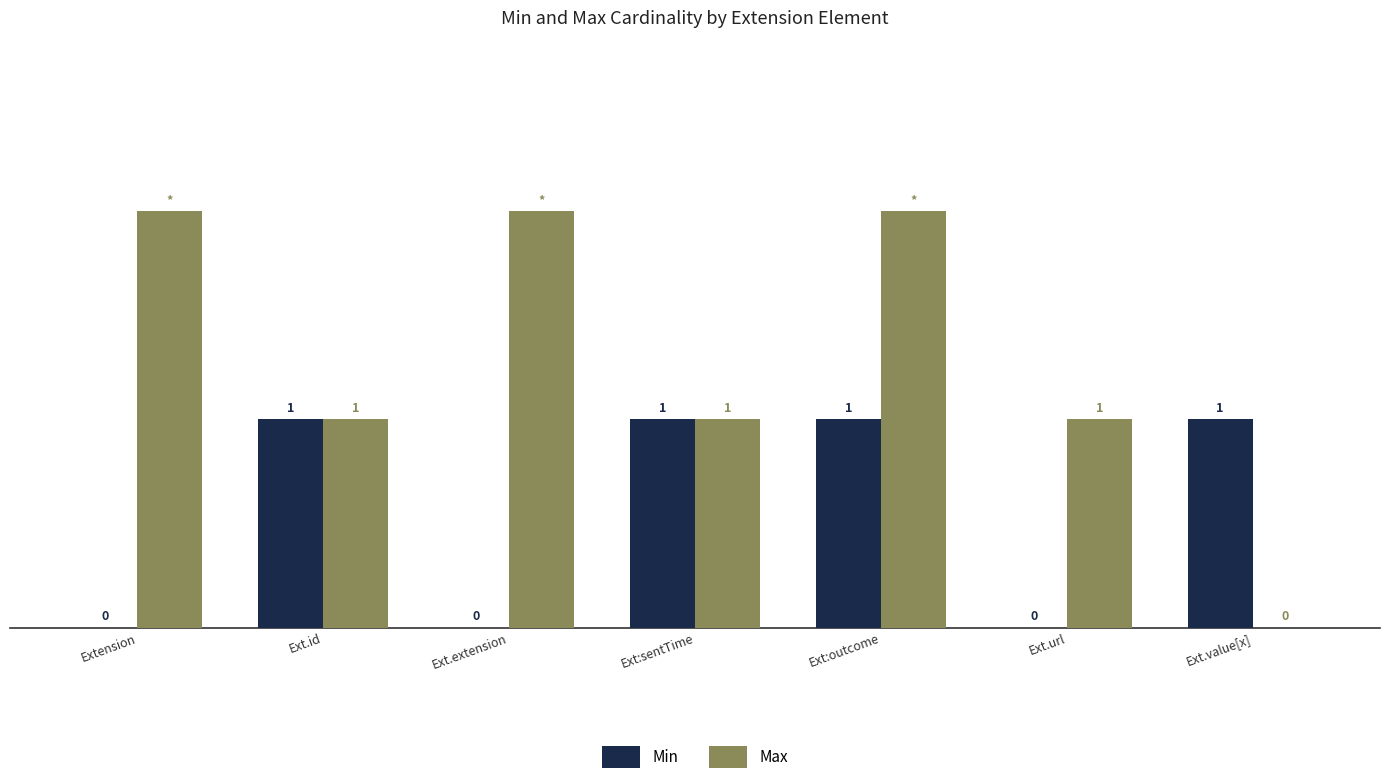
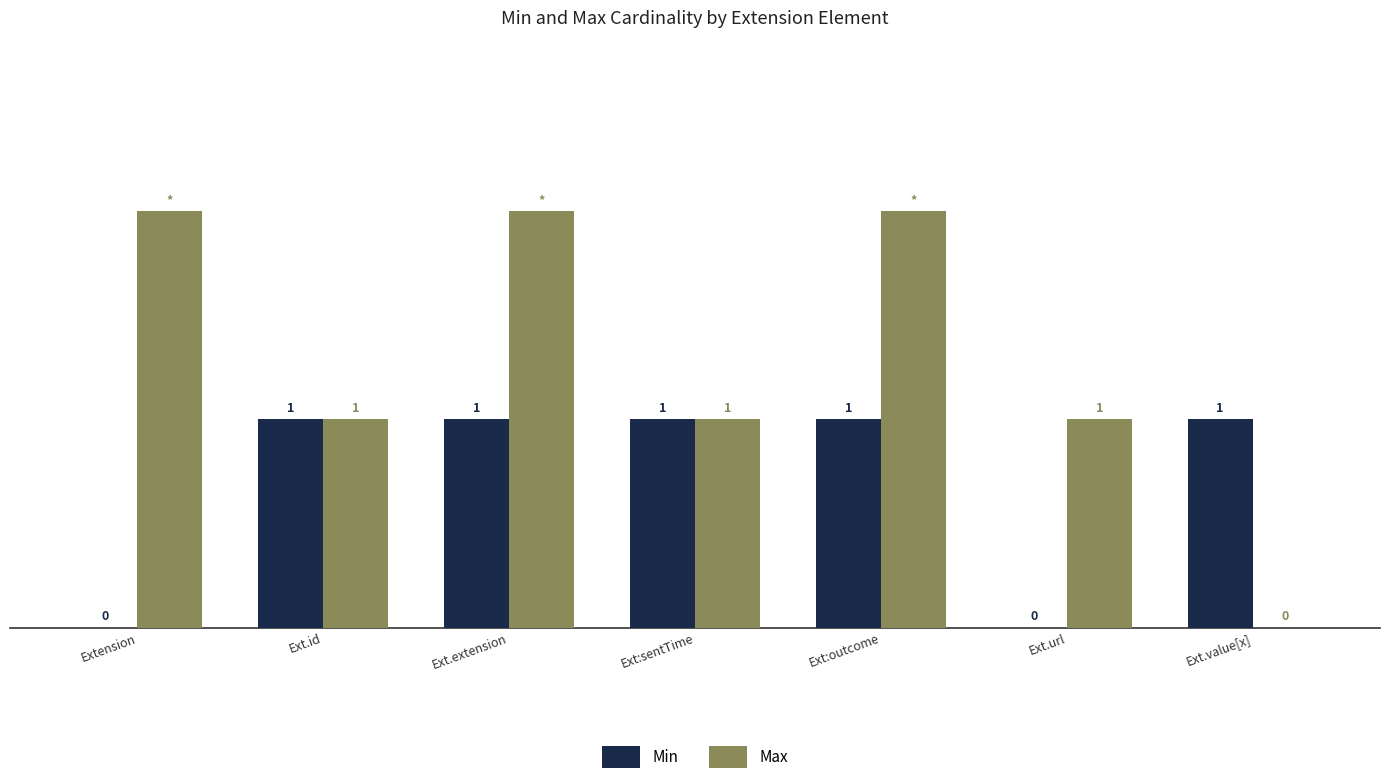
Min, Ext.extension: 0 -> 1
